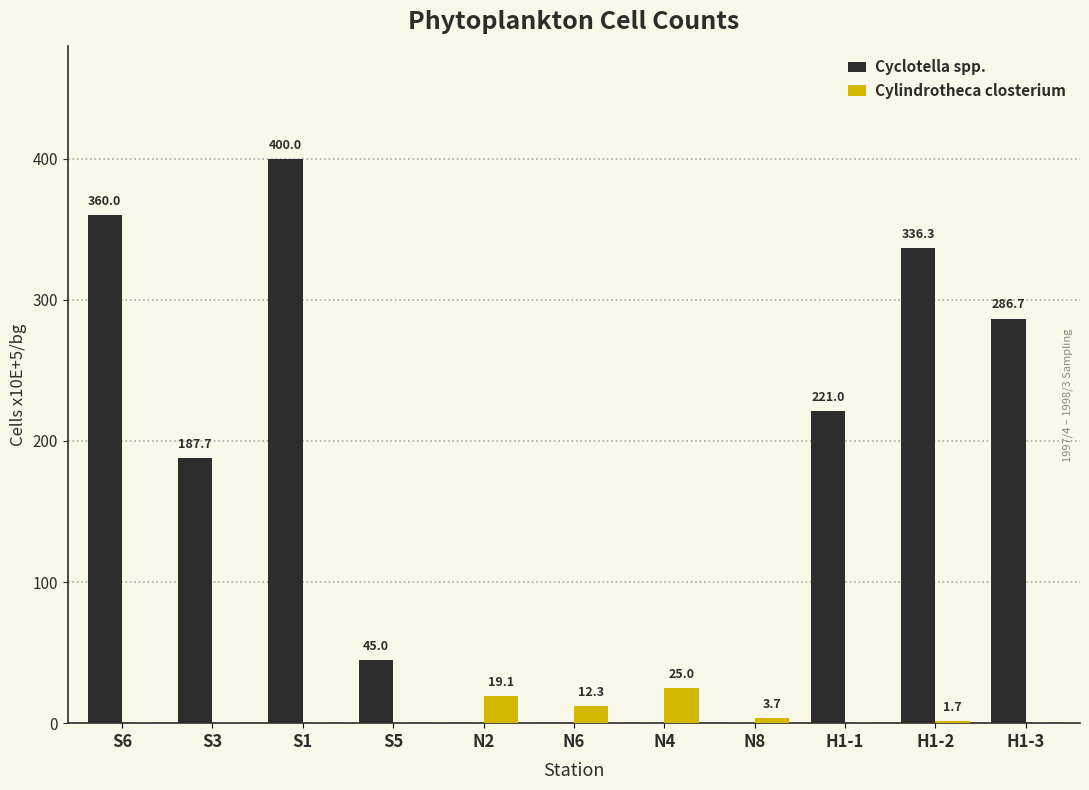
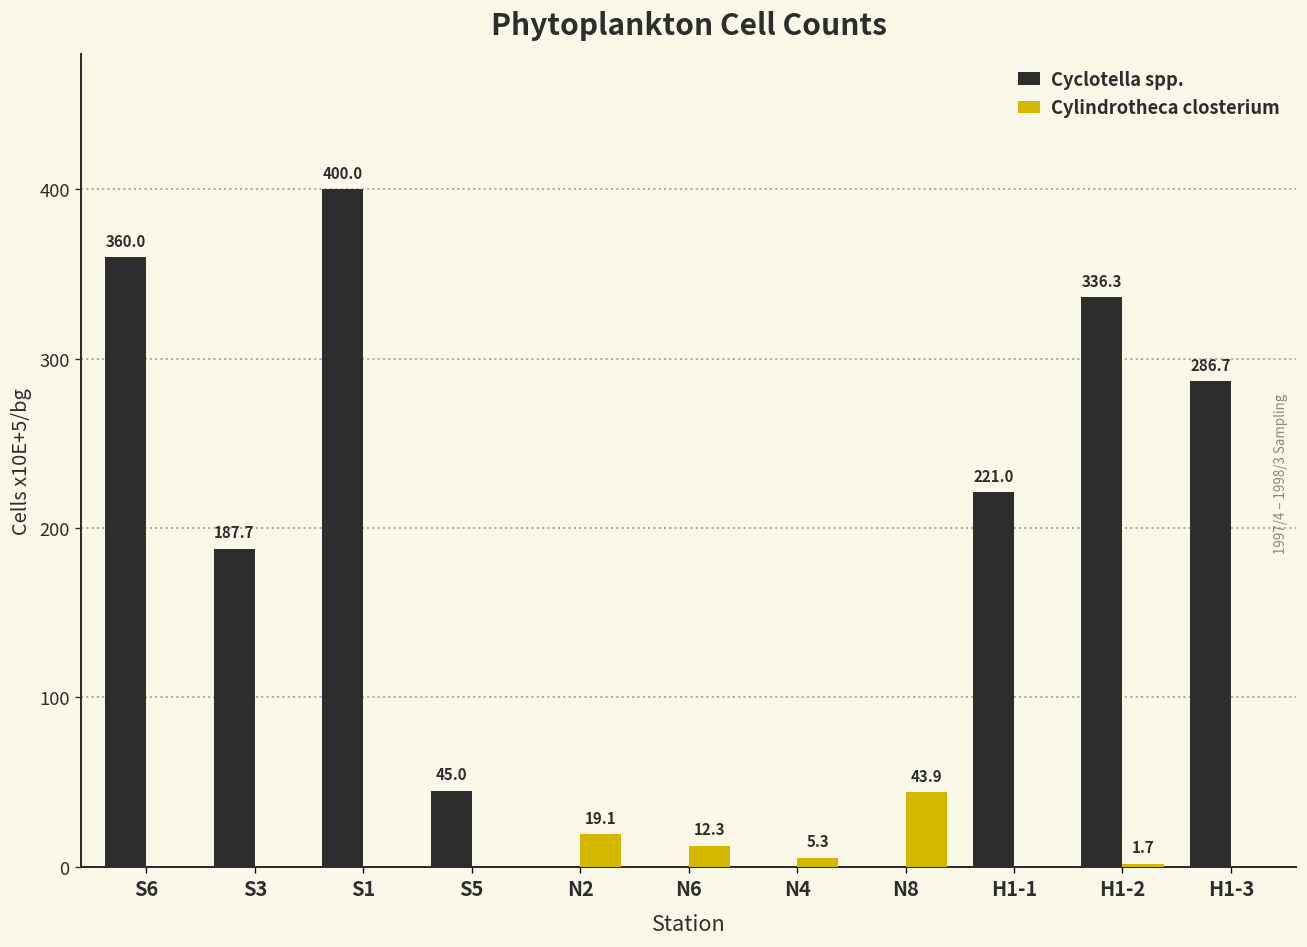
Cylindrotheca closterium, N4: 25.0 -> 5.3
Cylindrotheca closterium, N8: 3.7 -> 43.9
